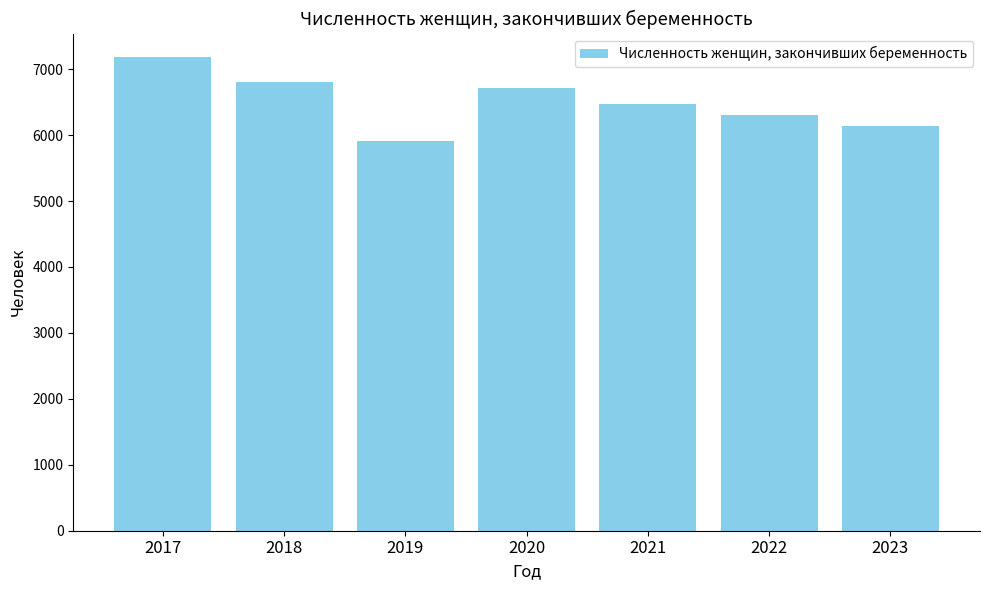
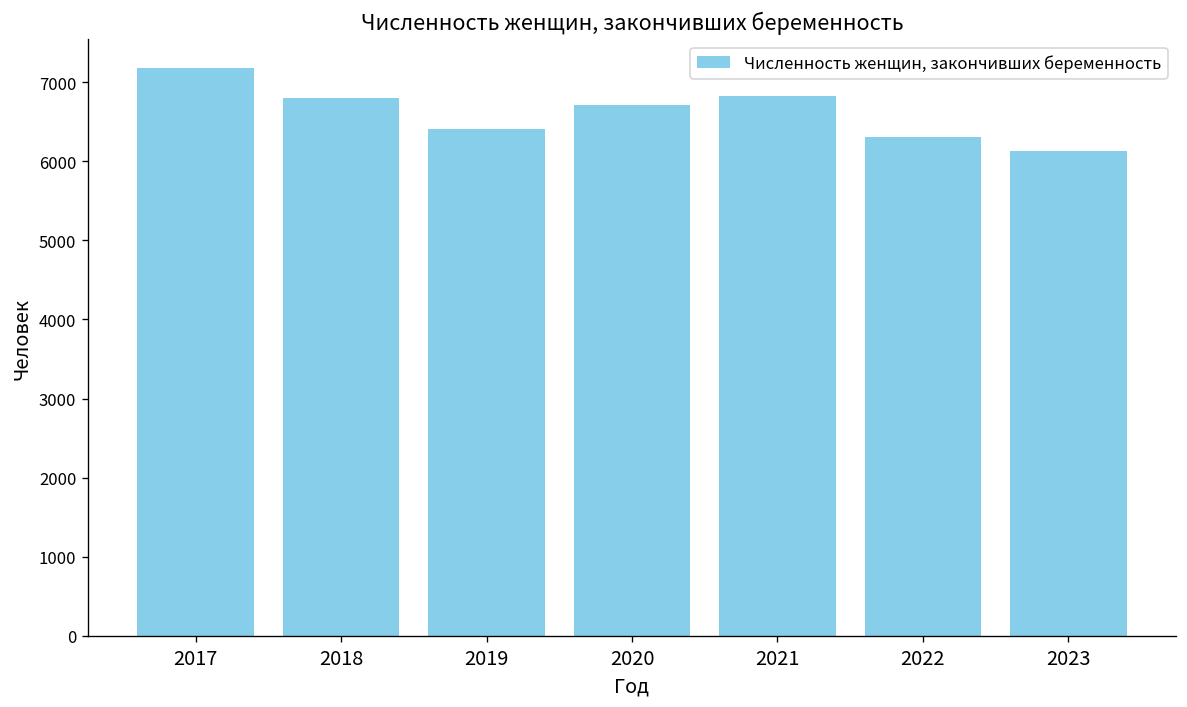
2019: 5900 -> 6400
2021: 6500 -> 6800
